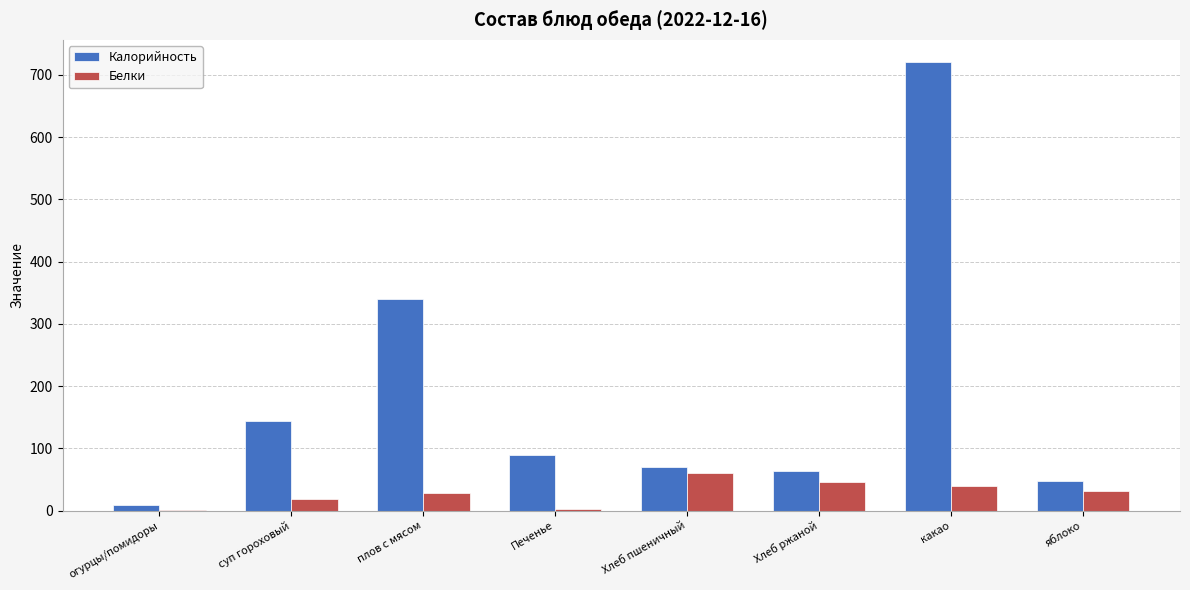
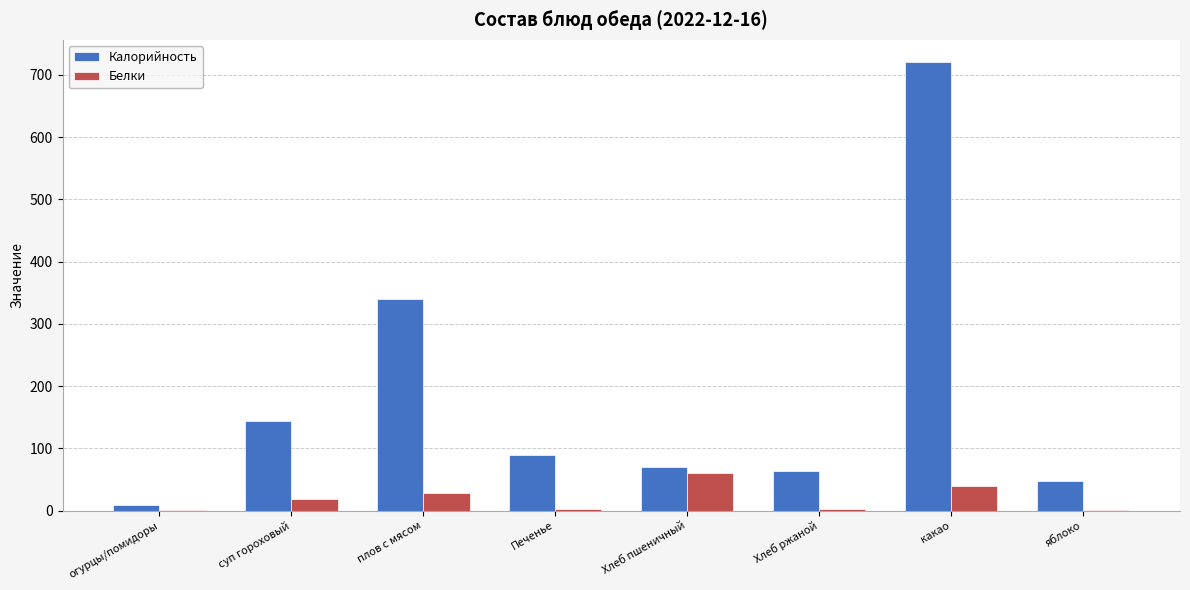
Белки, Хлеб ржаной: 50 -> 0
Белки, яблоко: 30 -> 0
